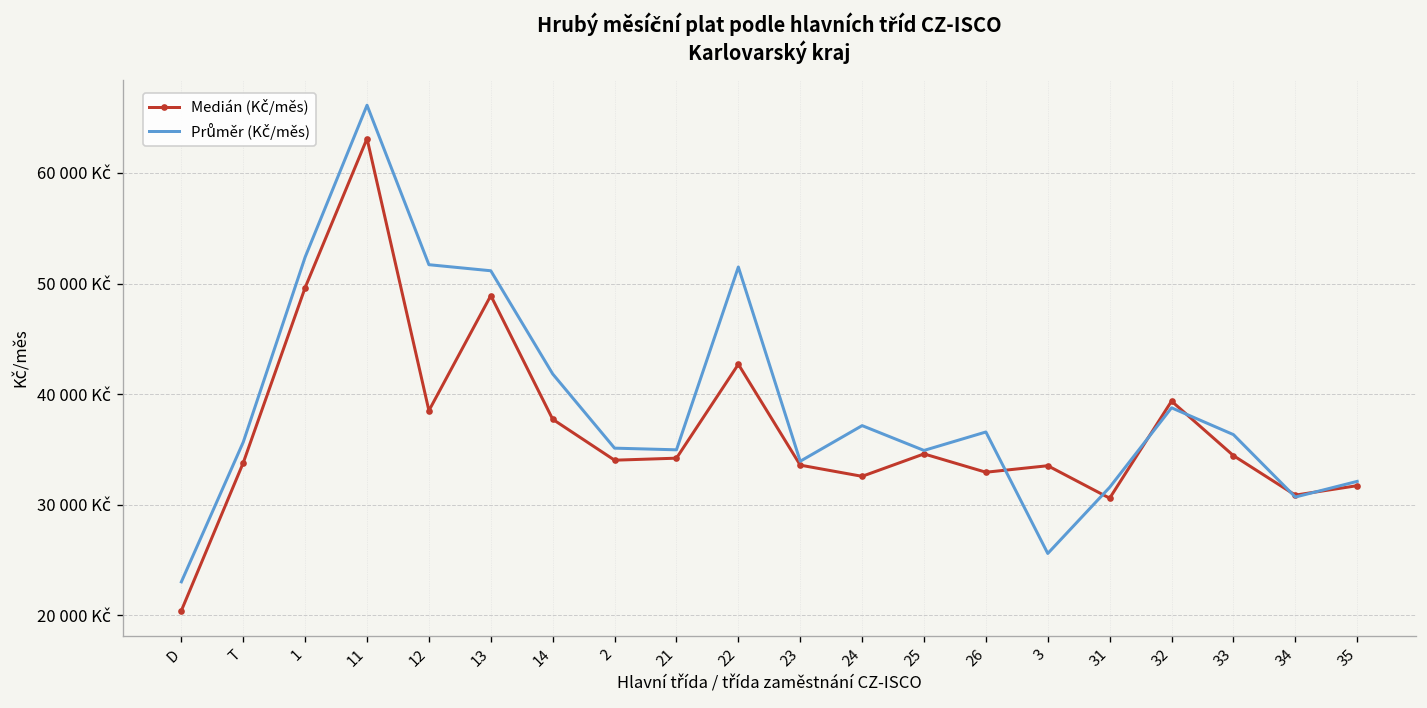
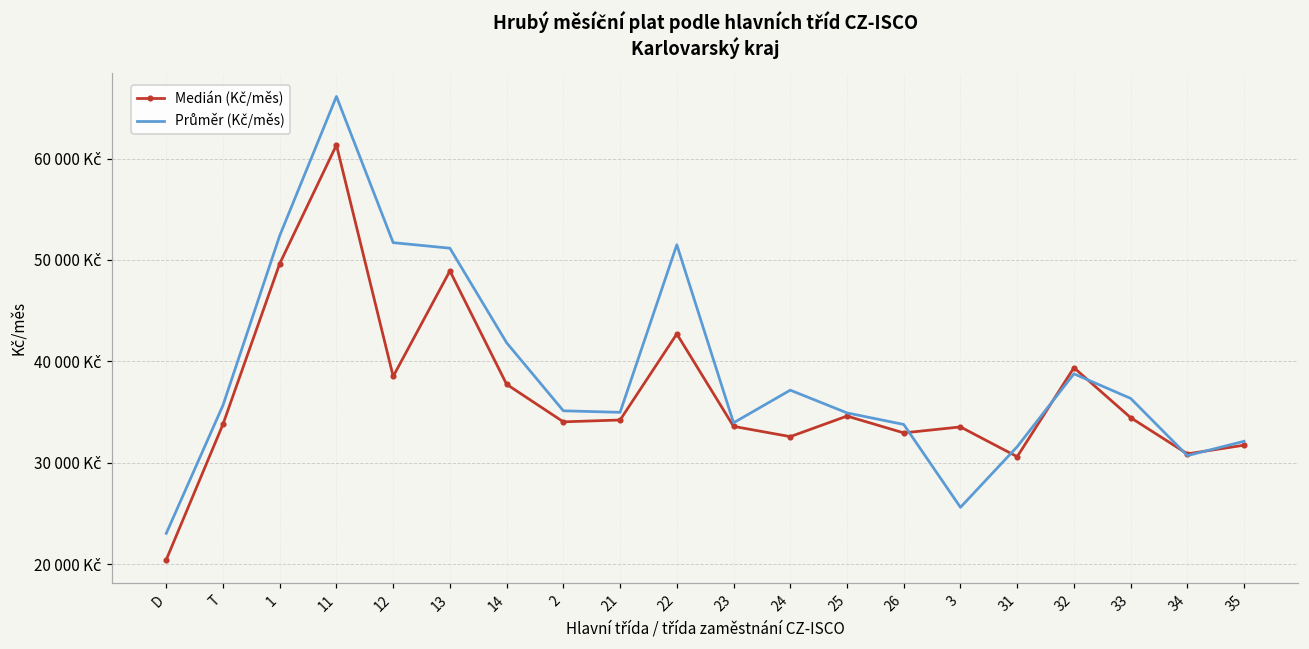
Medián (Kč/měs), 11: 63000 Kč -> 61000 Kč
Průměr (Kč/měs), 26: 37000 Kč -> 34000 Kč
